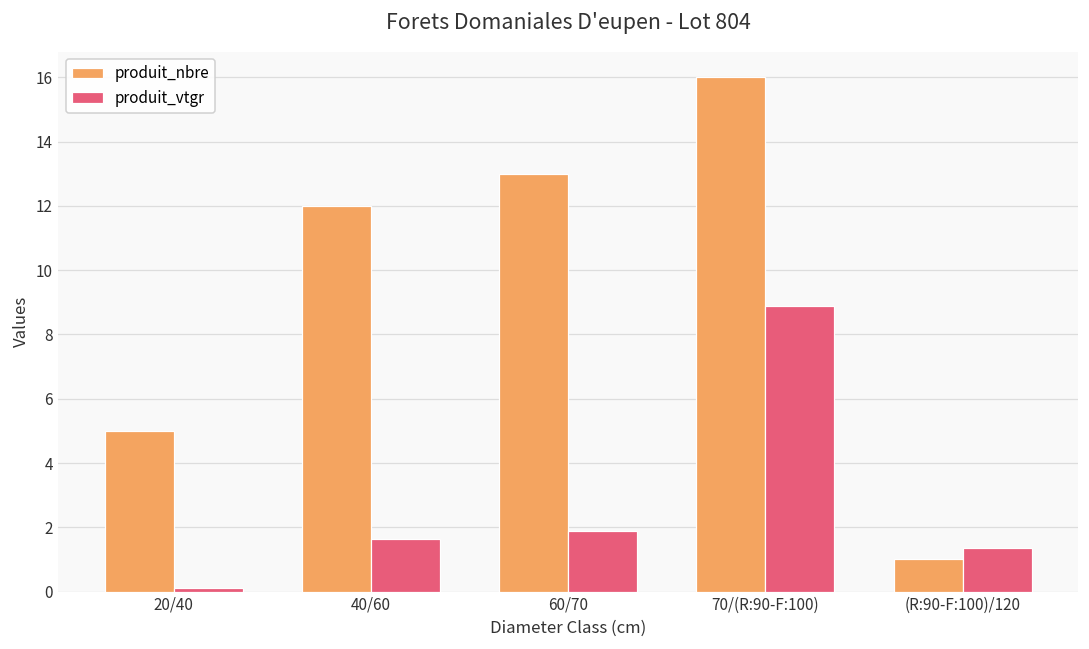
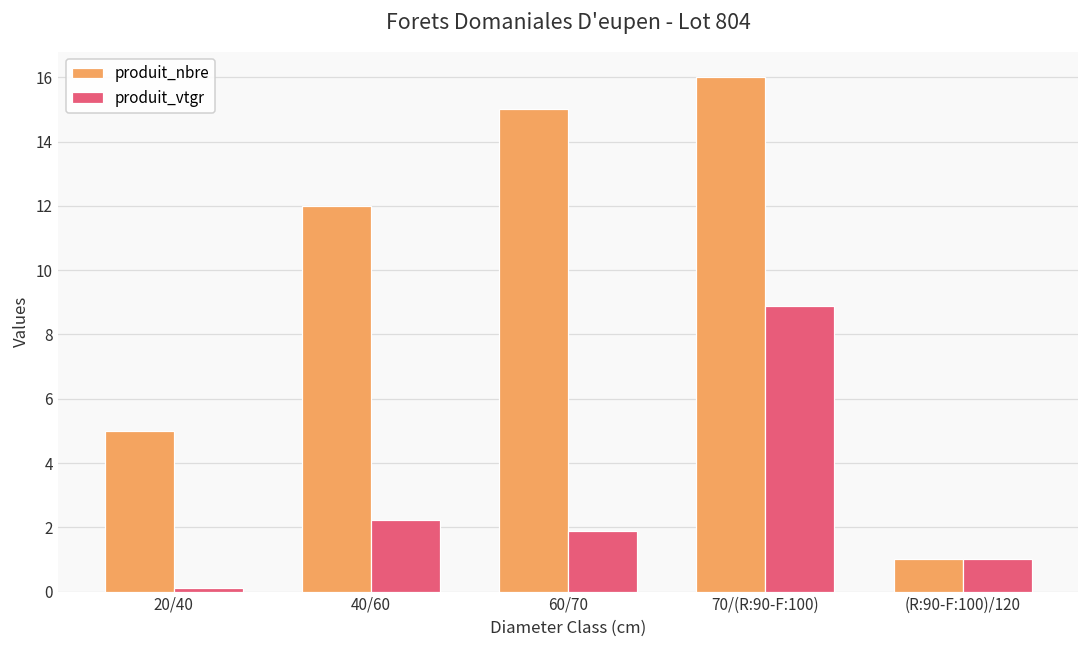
produit_vtgr, 40/60: 1.6 -> 2.2
produit_nbre, 60/70: 13 -> 15
produit_vtgr, (R:90-F:100)/120: 1.4 -> 1.0
